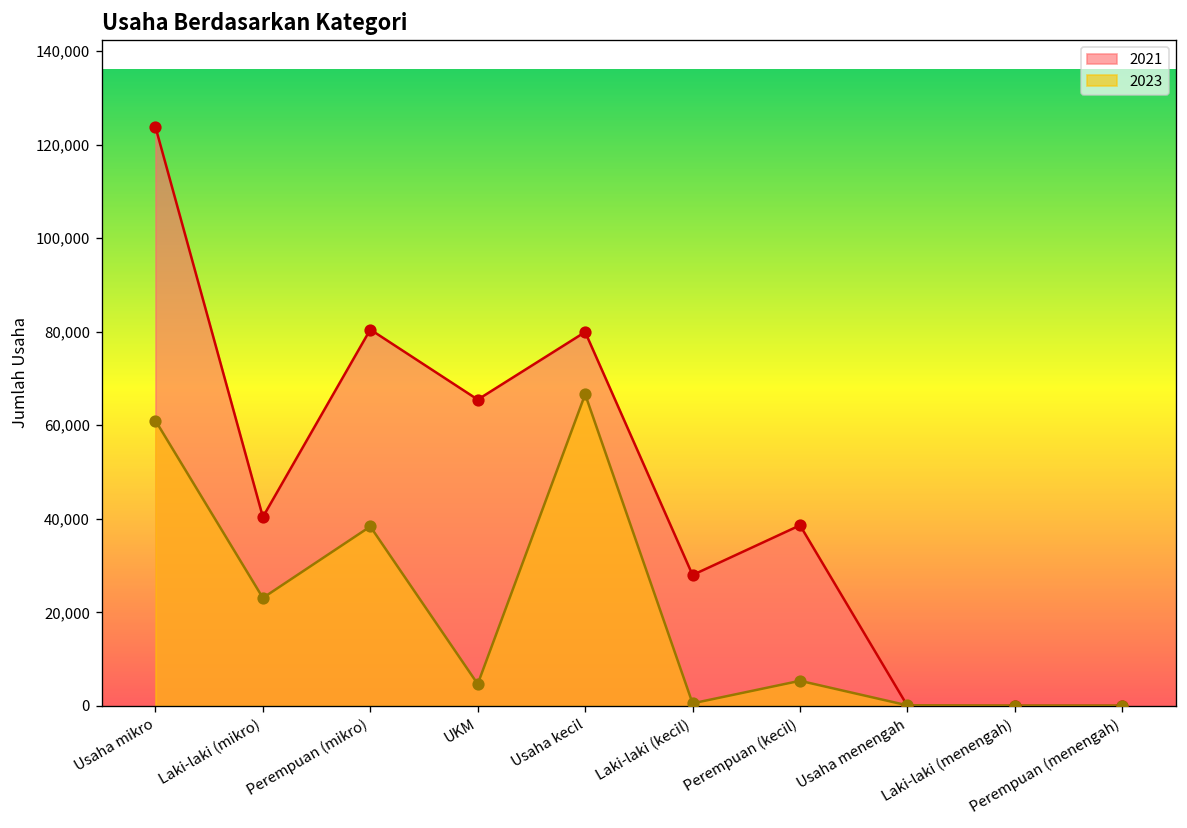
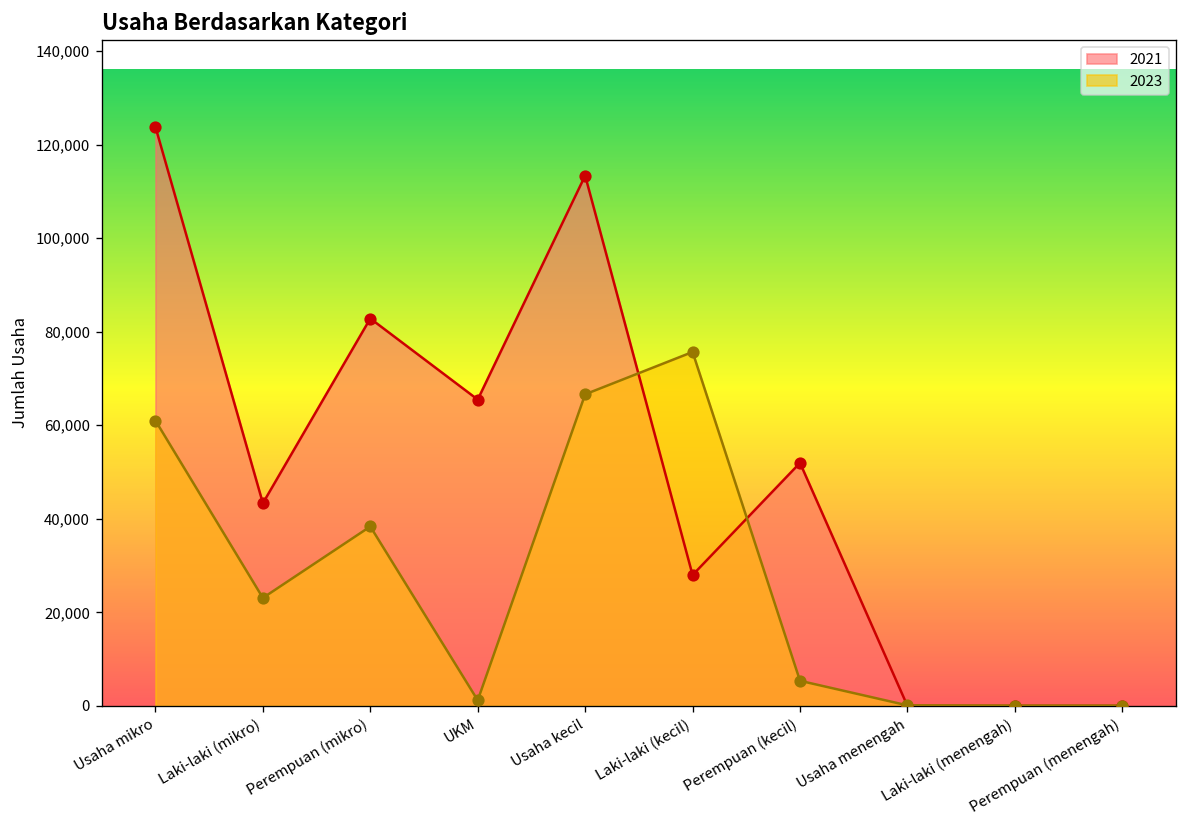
2021, Laki-laki (mikro): 40,000 -> 43,000
2021, Perempuan (mikro): 80,000 -> 83,000
2023, UKM: 5,000 -> 1,000
2021, Usaha kecil: 80,000 -> 113,000
2023, Laki-laki (kecil): 1,000 -> 76,000
2021, Perempuan (kecil): 39,000 -> 52,000
